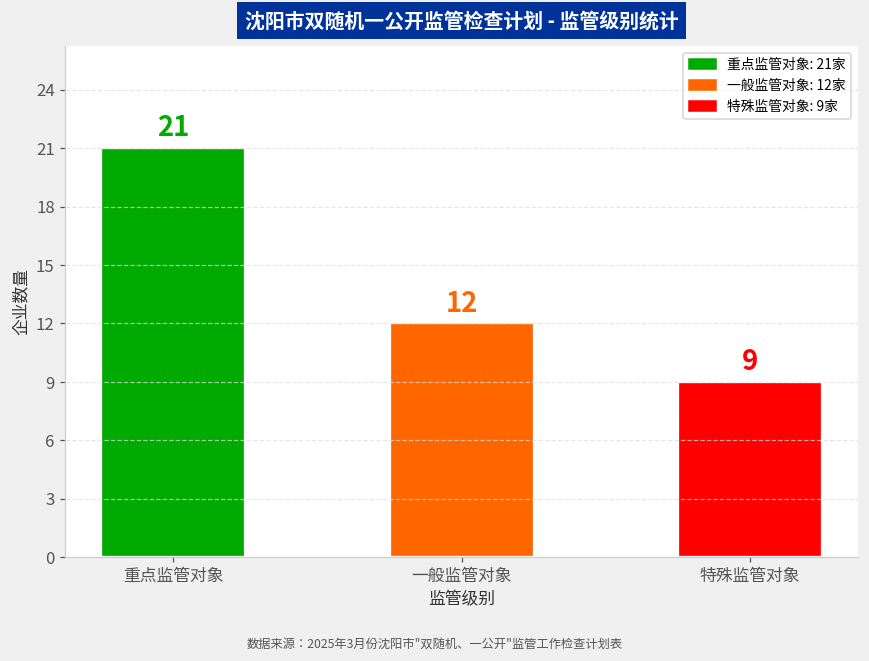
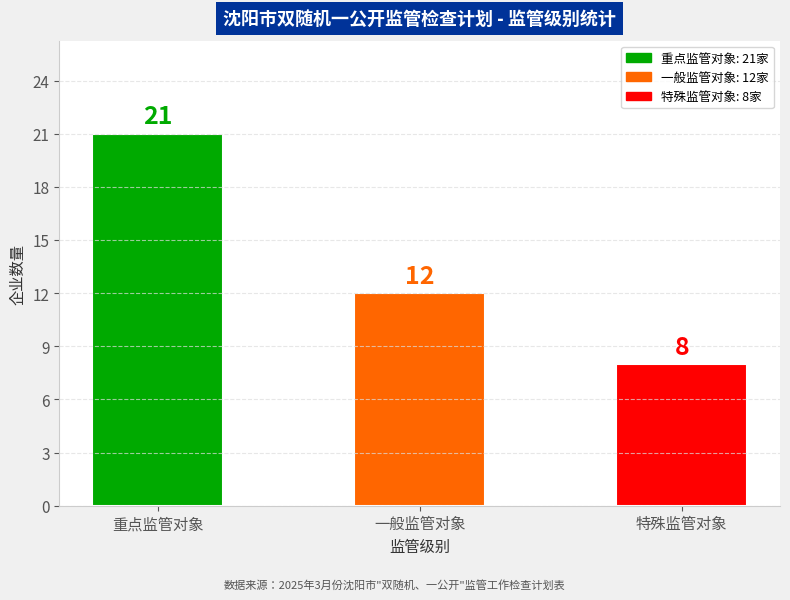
特殊监管对象: 9 -> 8
